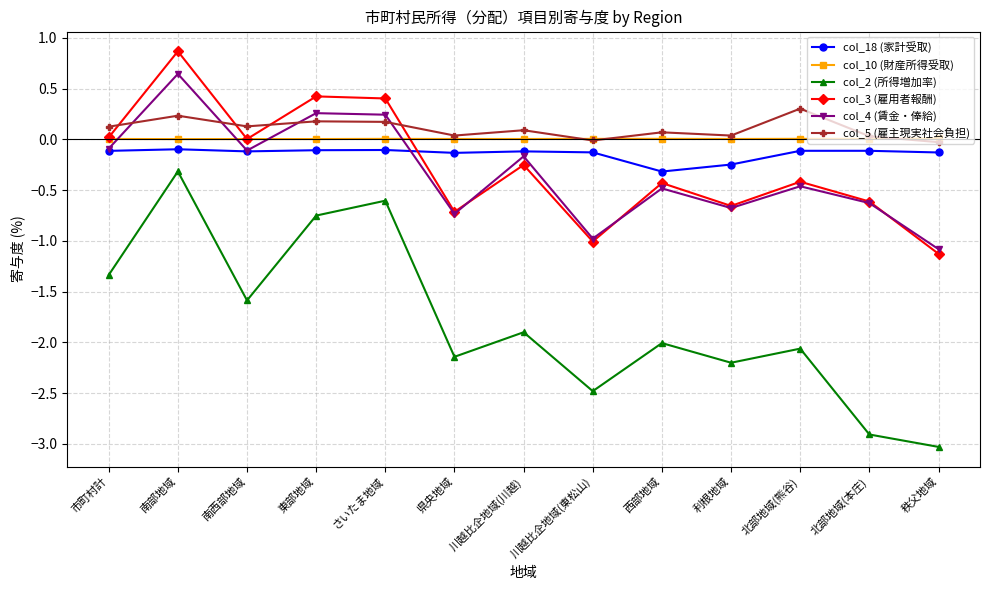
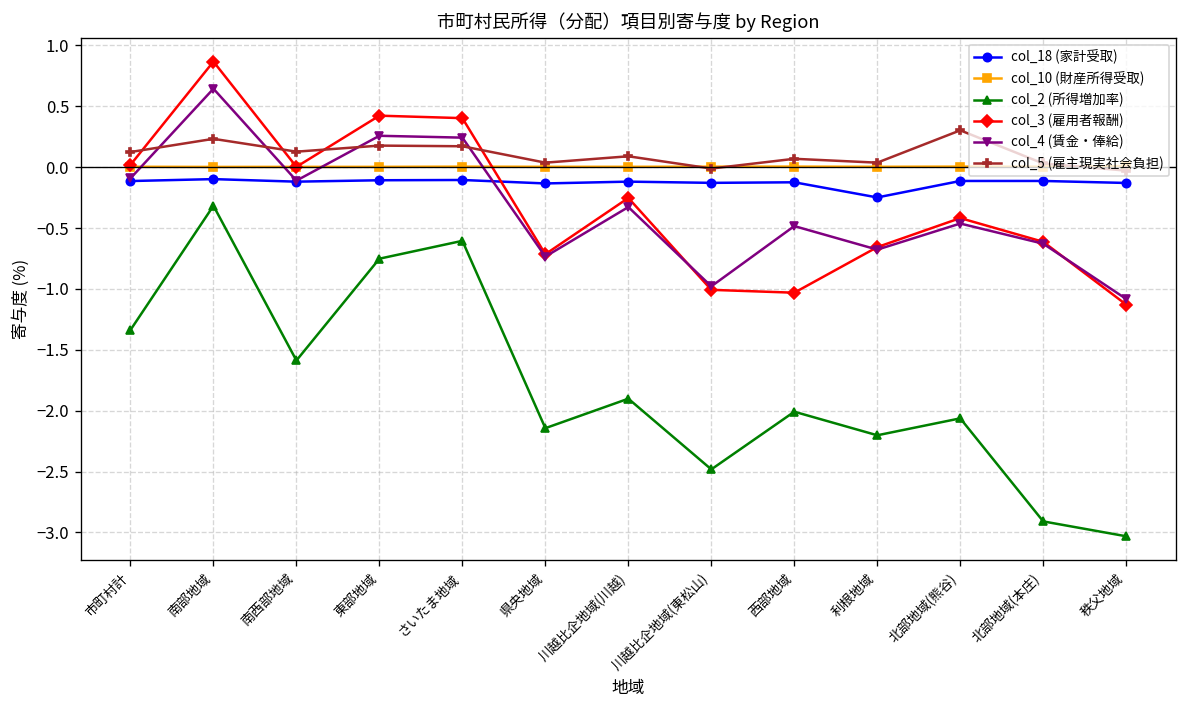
col_4 (賃金・俸給), 川越比企地域(川越): -0.17 -> -0.33
col_18 (家計受取), 西部地域: -0.32 -> -0.12
col_3 (雇用者報酬), 西部地域: -0.43 -> -1.03
